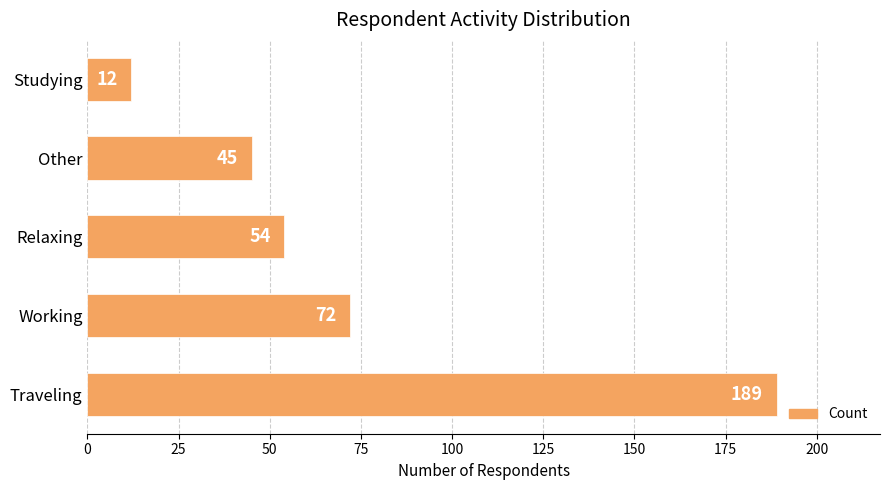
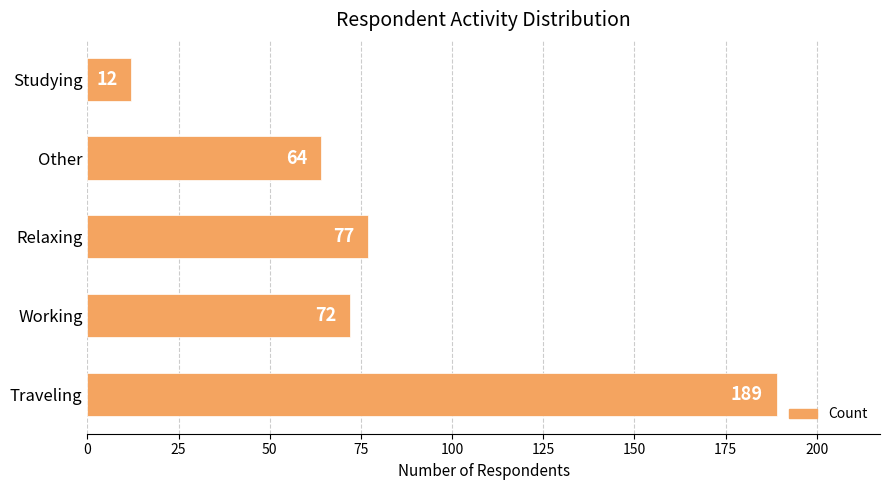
Other: 45 -> 64
Relaxing: 54 -> 77
